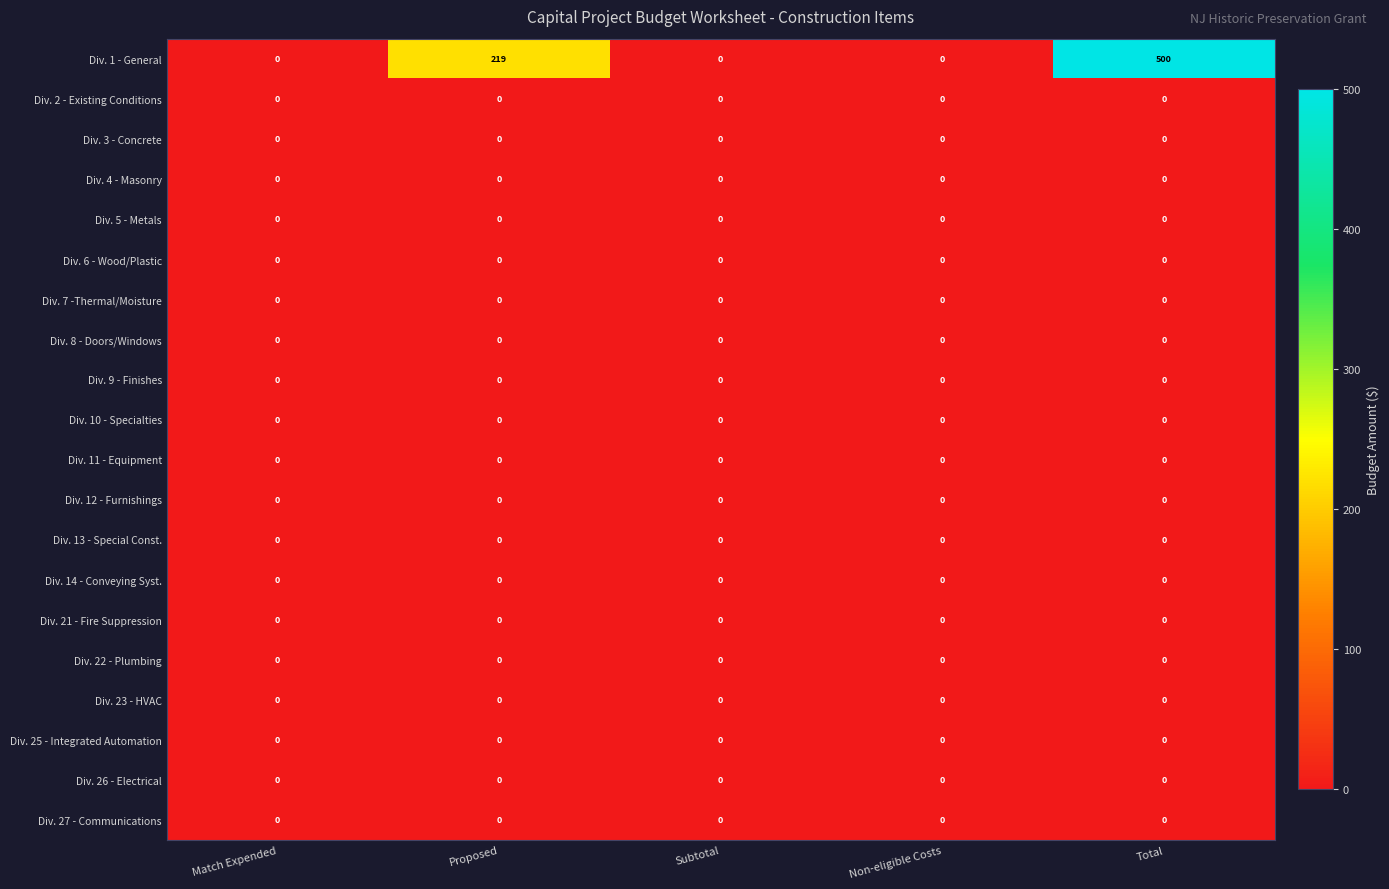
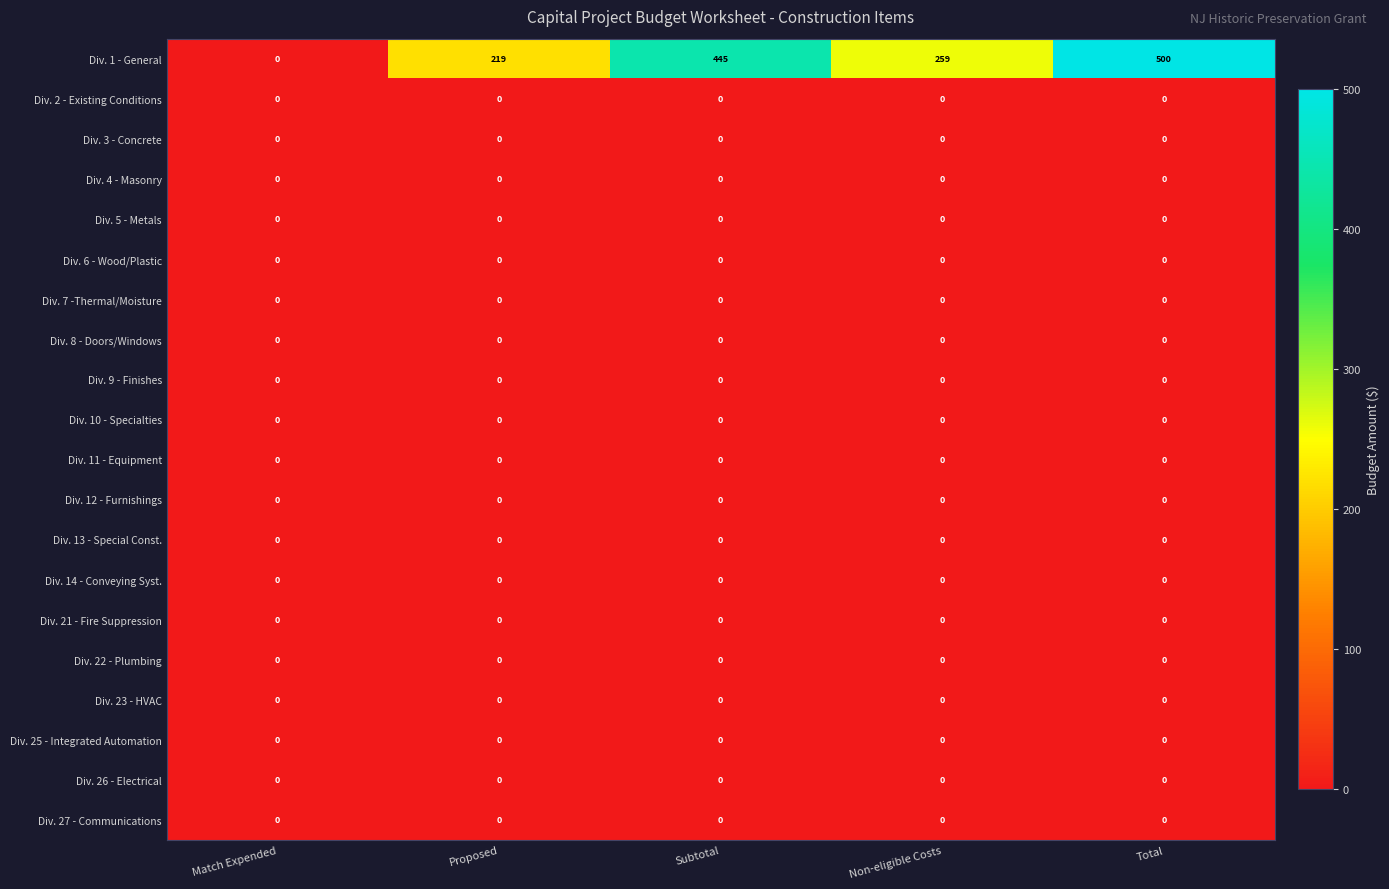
Div. 1 - General, Subtotal: 0 -> 445
Div. 1 - General, Non-eligible Costs: 0 -> 259
